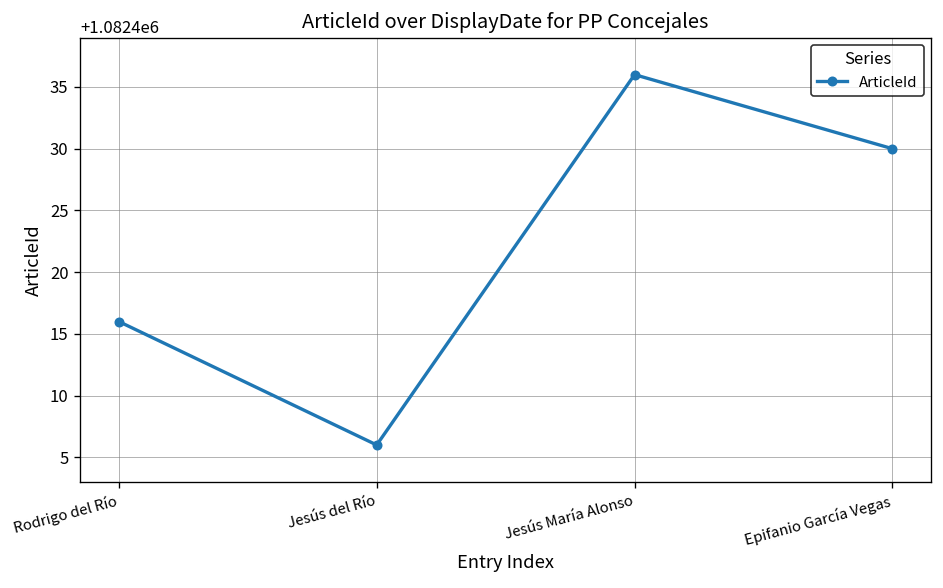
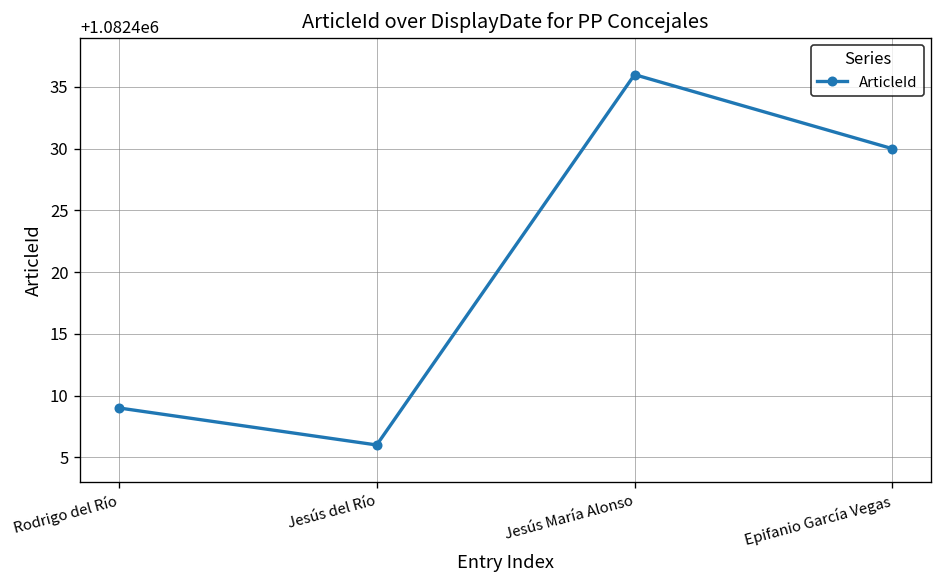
Rodrigo del Río: 1082416 -> 1082409
